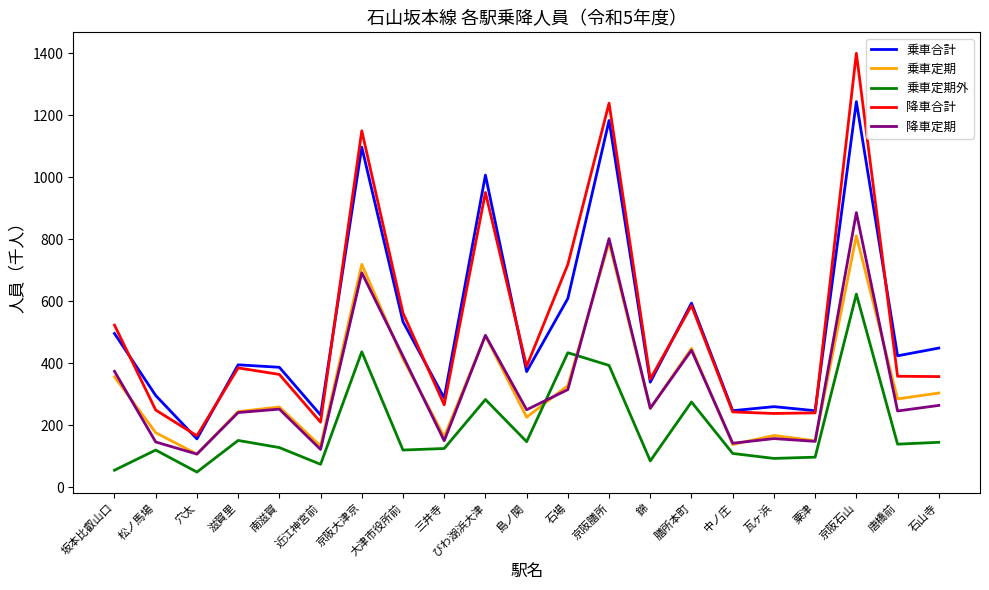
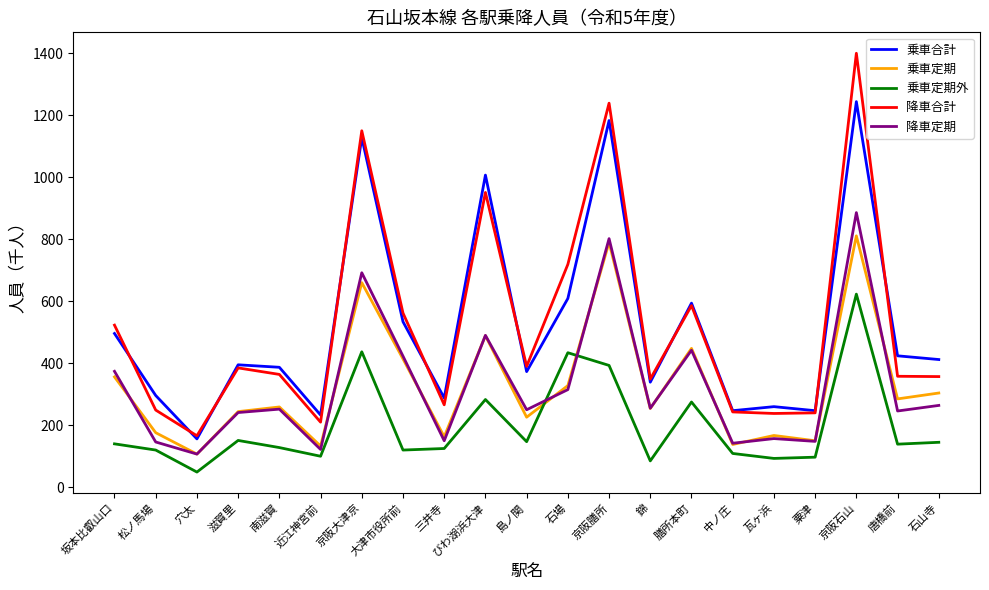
乗車定期外, 坂本比叡山口: 60 -> 140
乗車定期外, 近江神宮前: 70 -> 100
乗車合計, 京阪大津京: 1100 -> 1130
乗車定期, 京阪大津京: 720 -> 660
乗車合計, 石山寺: 450 -> 410
